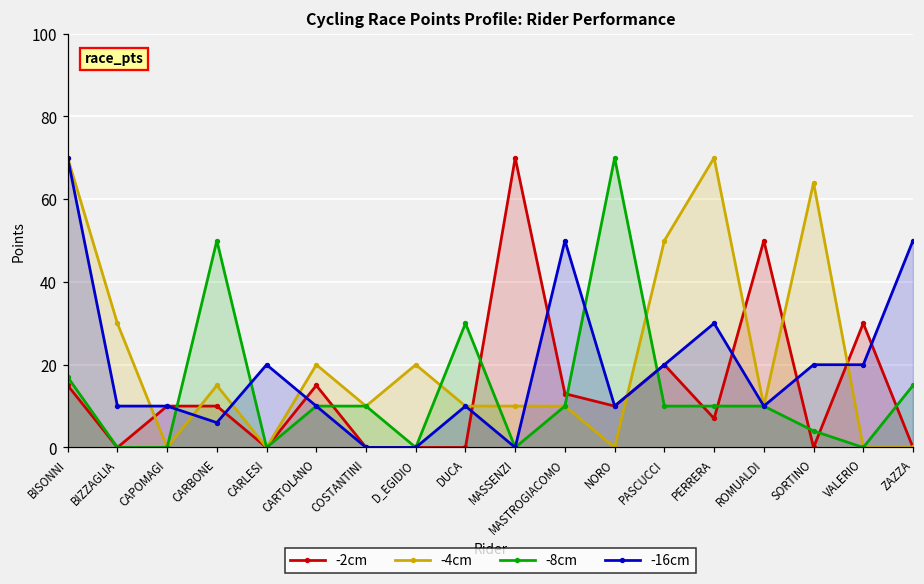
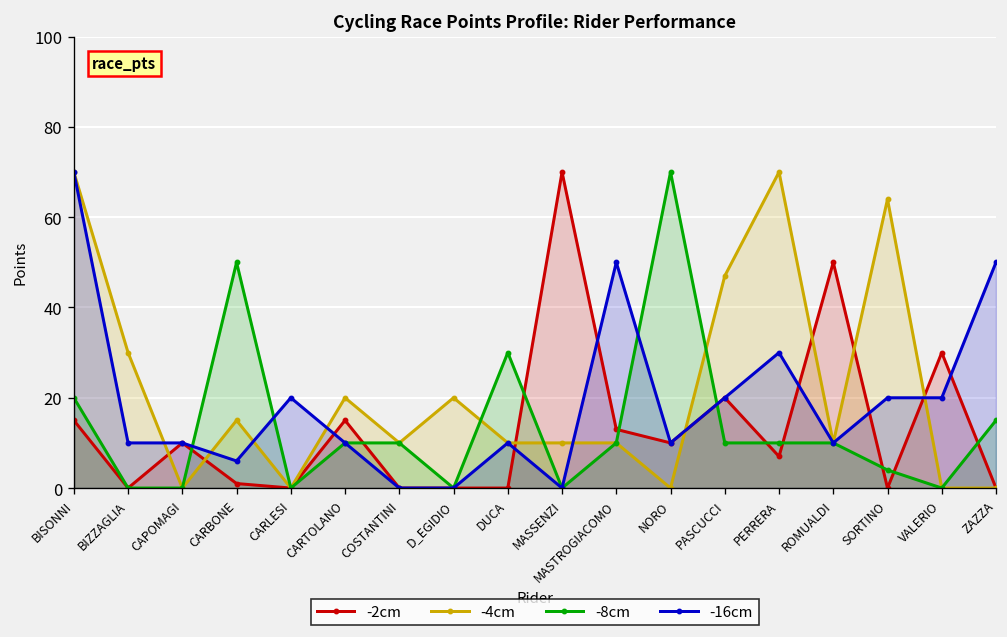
-8cm, BISONNI: 17 -> 20
-2cm, CARBONE: 10 -> 1
-4cm, PASCUCCI: 50 -> 47
